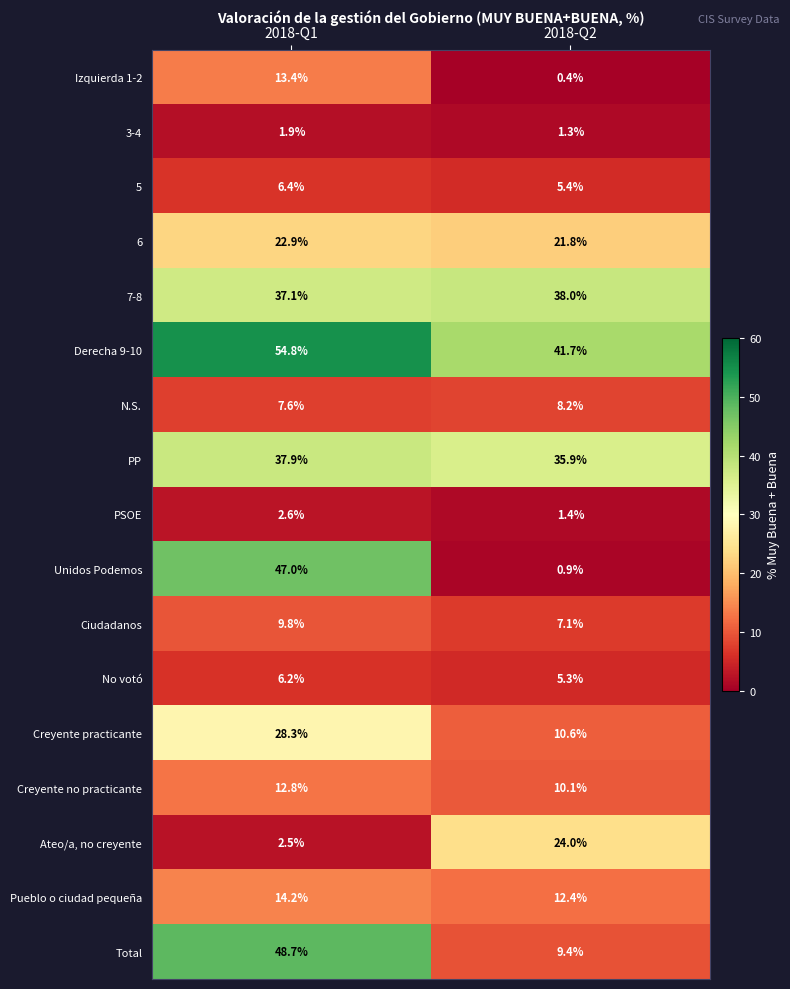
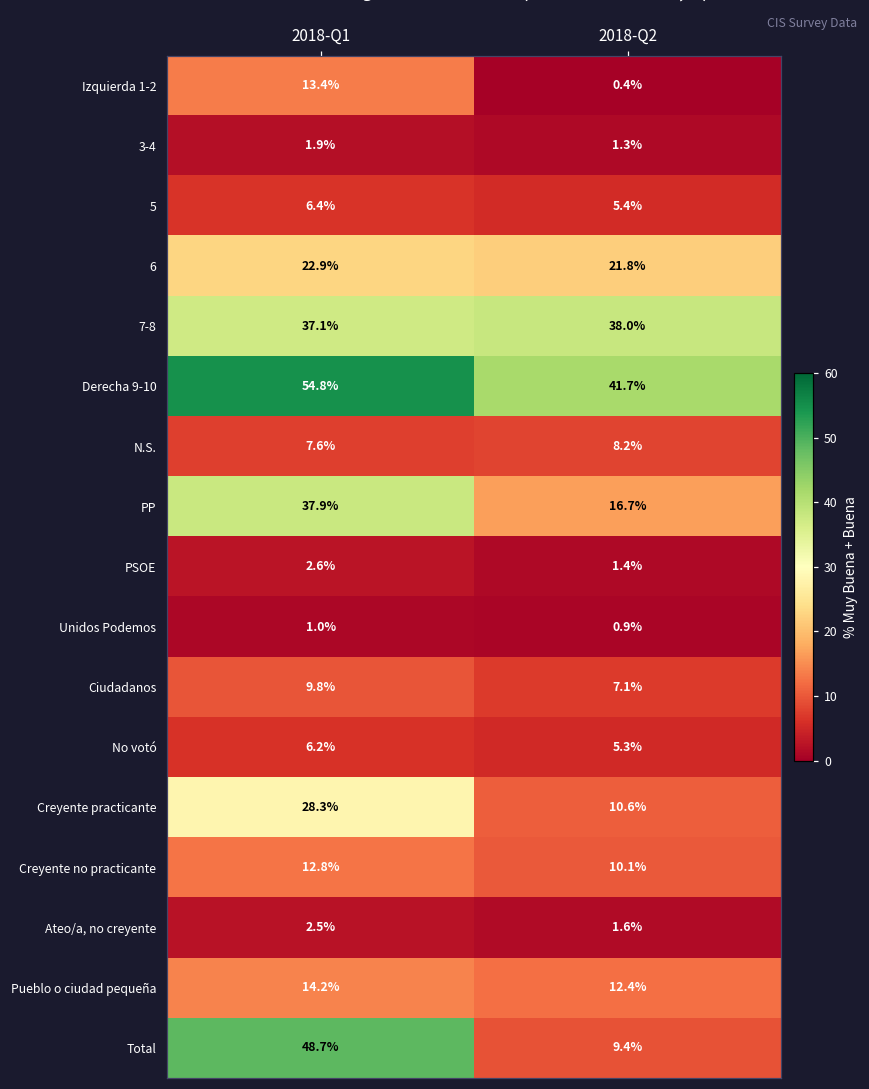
PP, 2018-Q2: 35.9% -> 16.7%
Unidos Podemos, 2018-Q1: 47.0% -> 1.0%
Ateo/a, no creyente, 2018-Q2: 24.0% -> 1.6%
